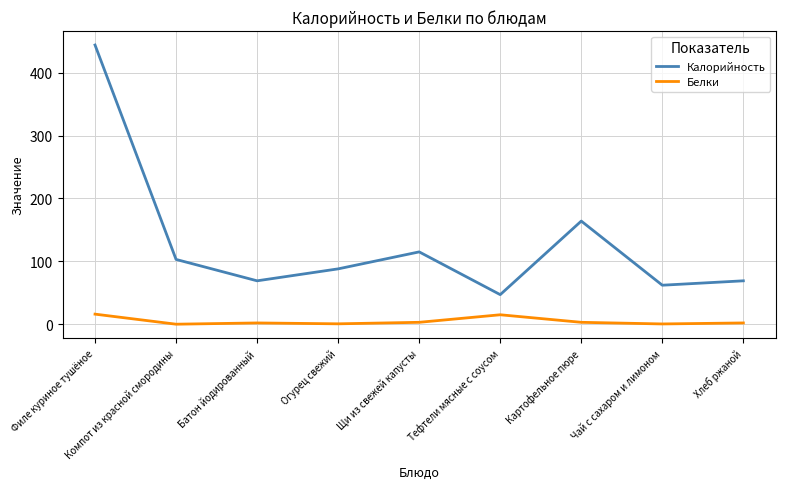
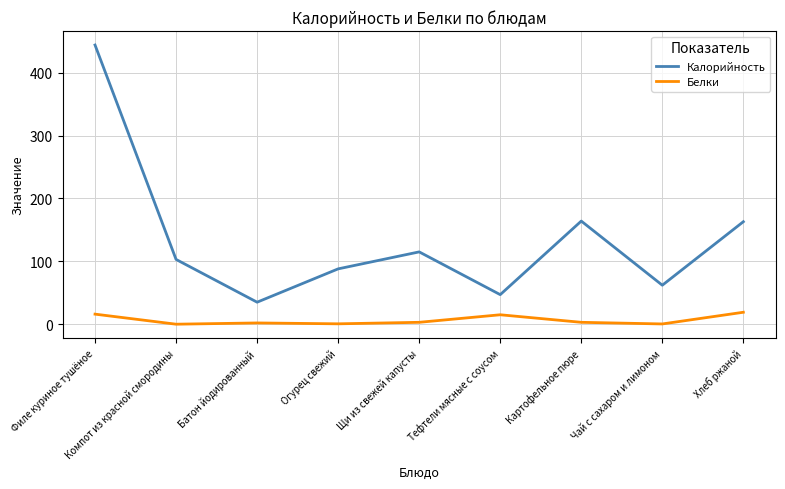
Калорийность, Батон йодированный: 70 -> 40
Калорийность, Хлеб ржаной: 70 -> 160
Белки, Хлеб ржаной: 0 -> 20
